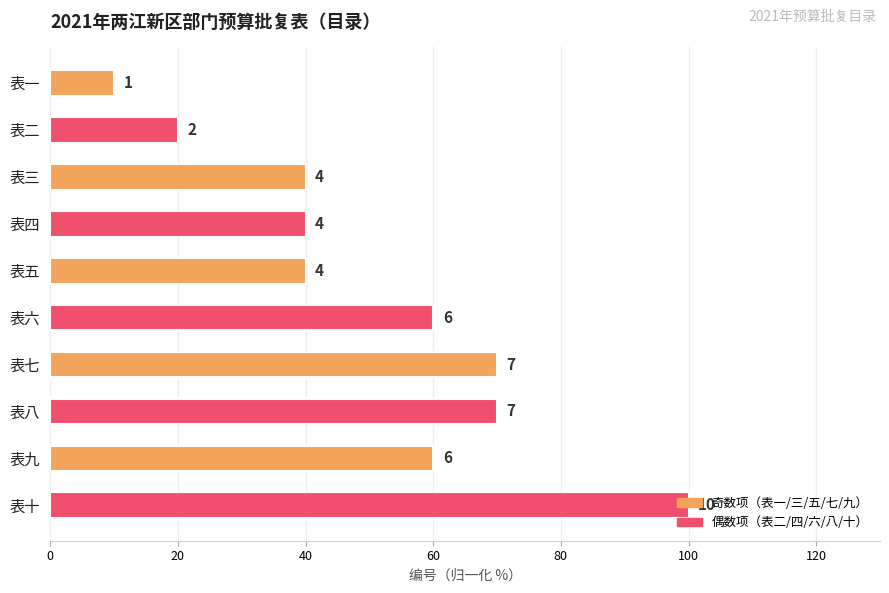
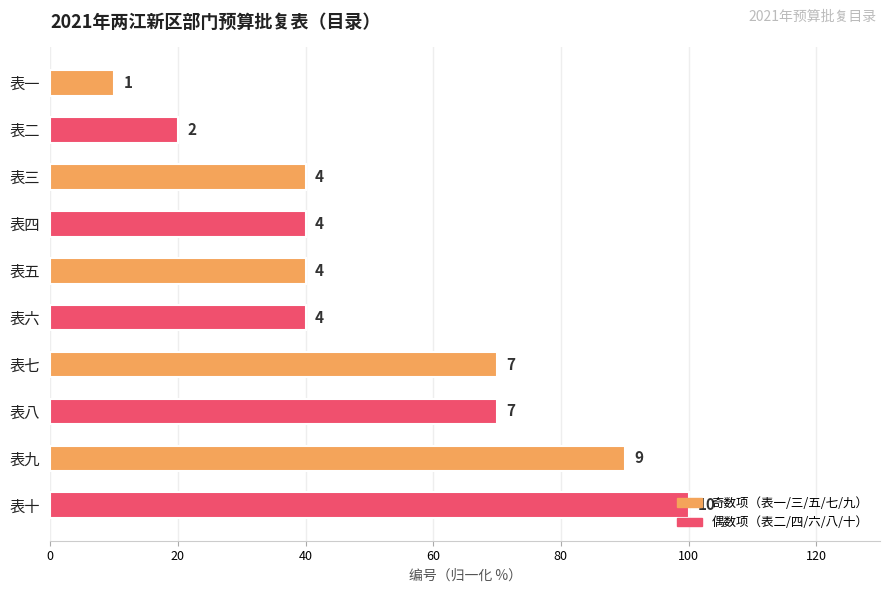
表六: 6 -> 4
表九: 6 -> 9
